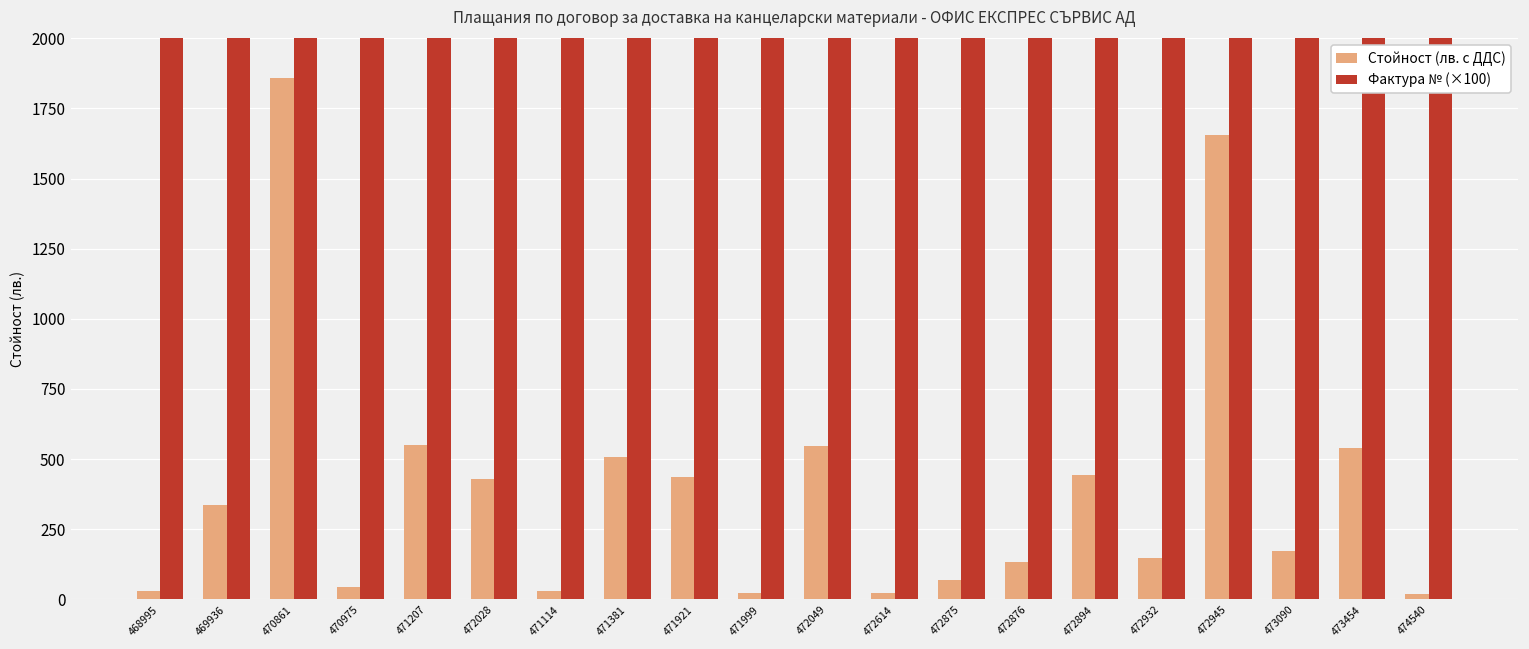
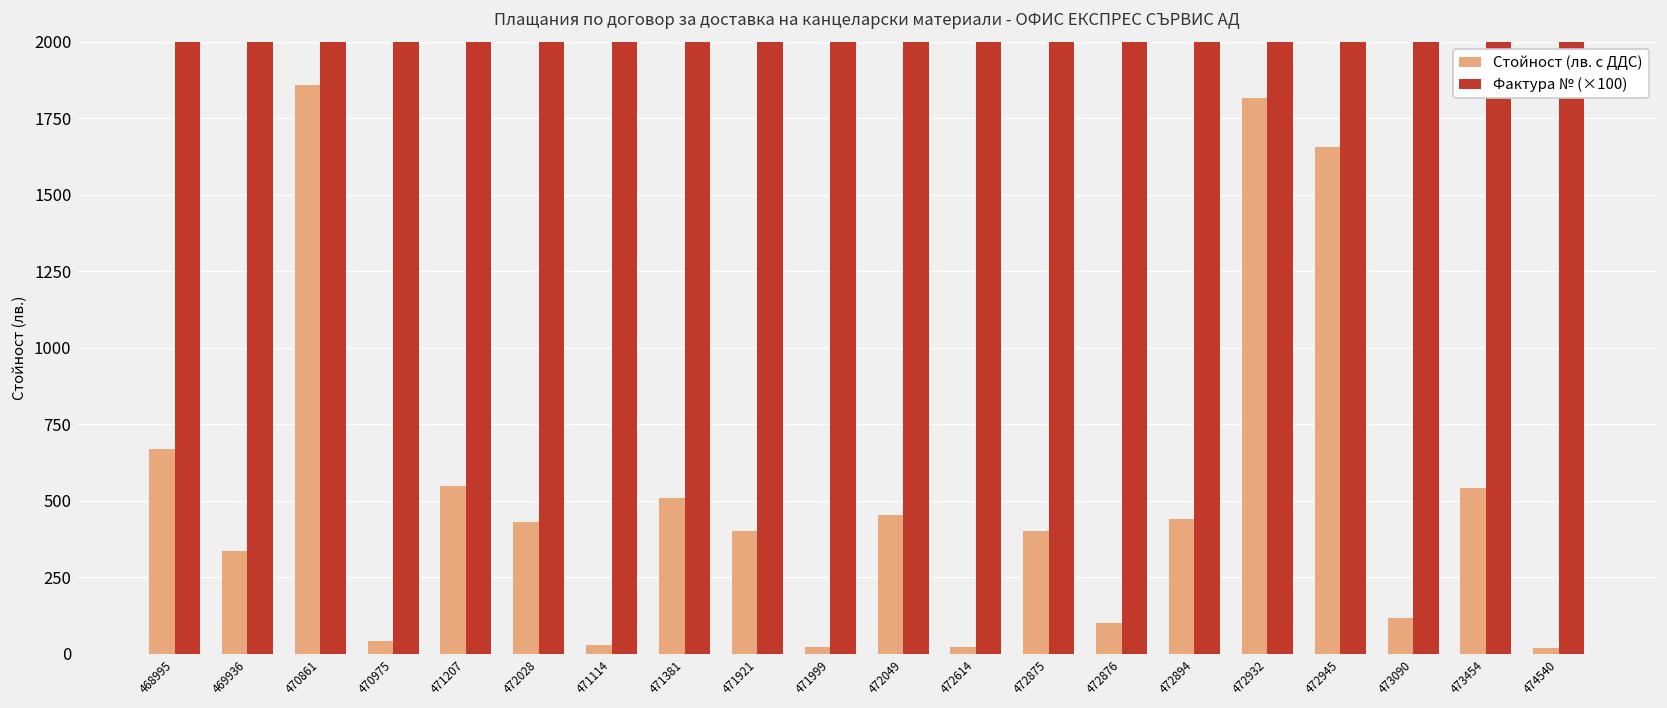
Стойност (лв. с ДДС), 468995: 30 -> 670
Стойност (лв. с ДДС), 471921: 430 -> 400
Стойност (лв. с ДДС), 472049: 550 -> 450
Стойност (лв. с ДДС), 472875: 70 -> 400
Стойност (лв. с ДДС), 472876: 130 -> 100
Стойност (лв. с ДДС), 472932: 150 -> 1820
Стойност (лв. с ДДС), 473090: 170 -> 120
